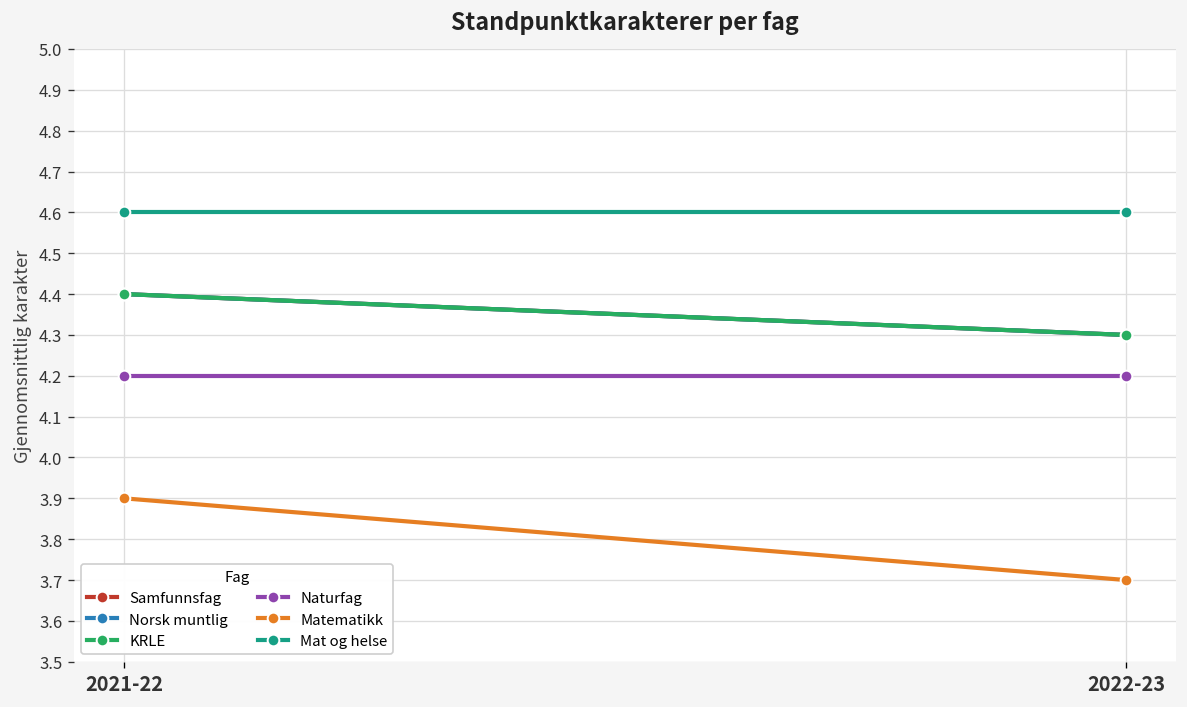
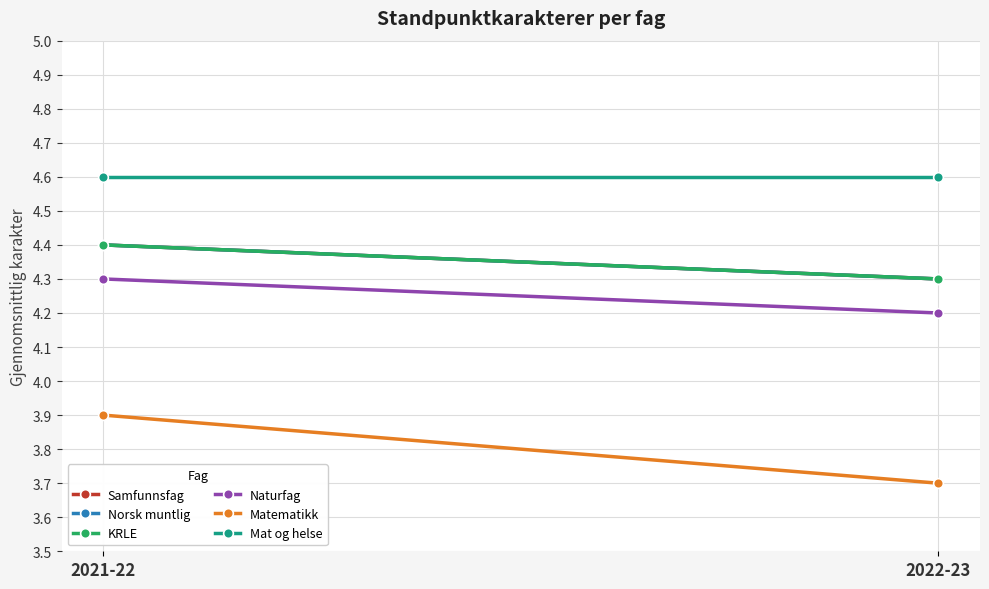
Naturfag, 2021-22: 4.2 -> 4.3
